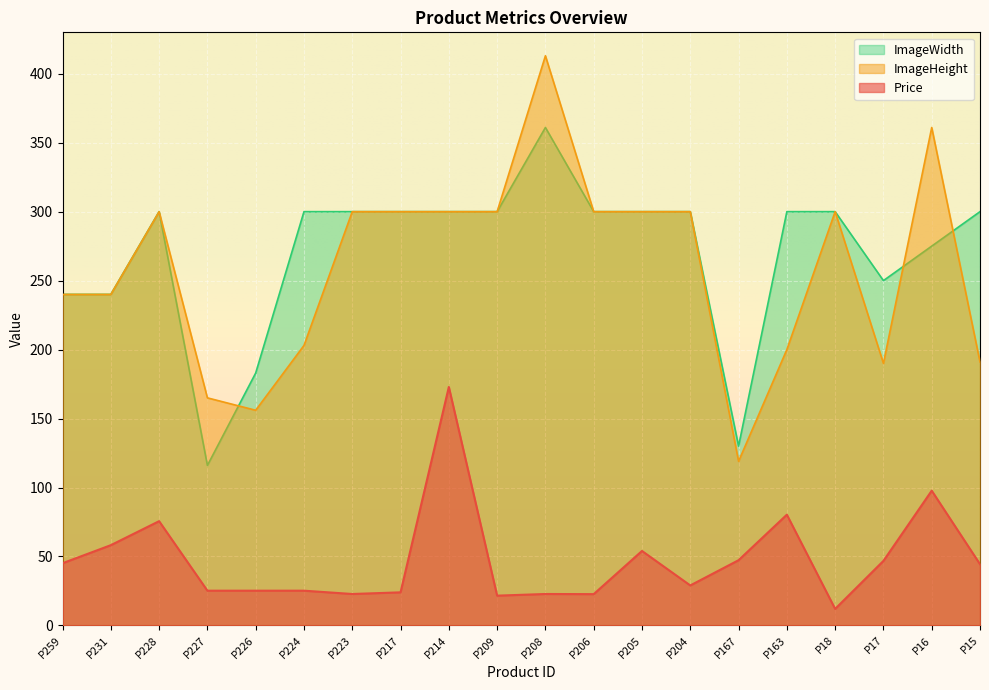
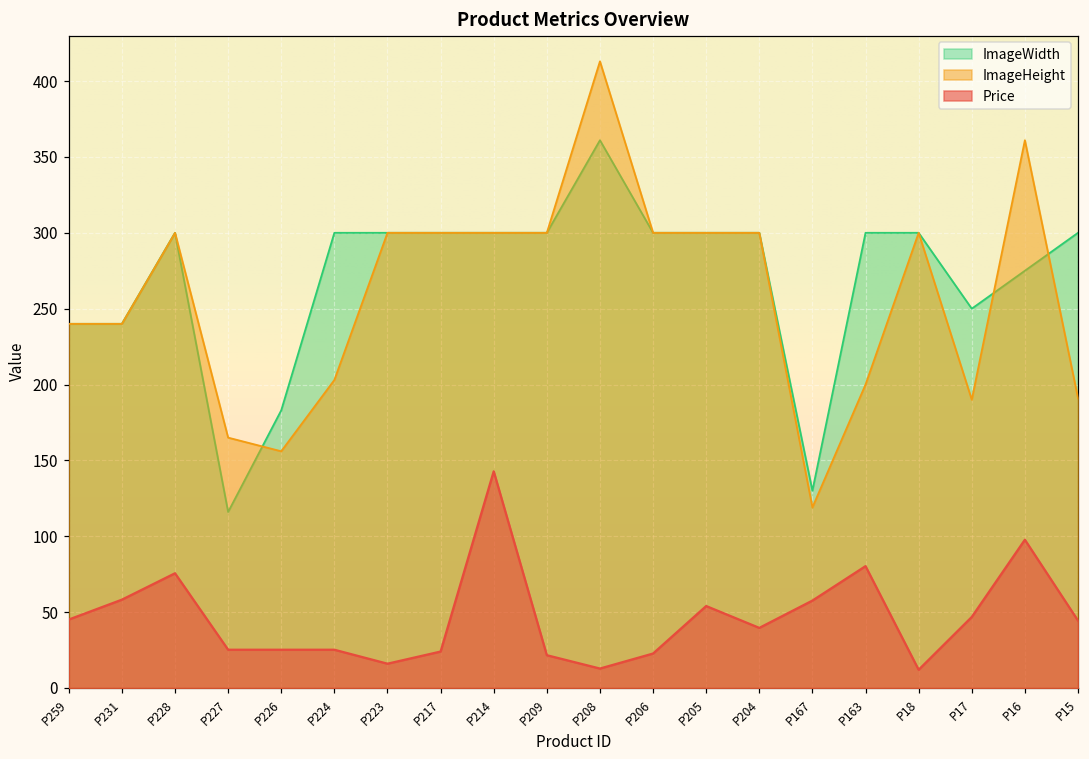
Price, P223: 23 -> 16
Price, P214: 173 -> 143
Price, P208: 23 -> 13
Price, P204: 29 -> 40
Price, P167: 47 -> 58
